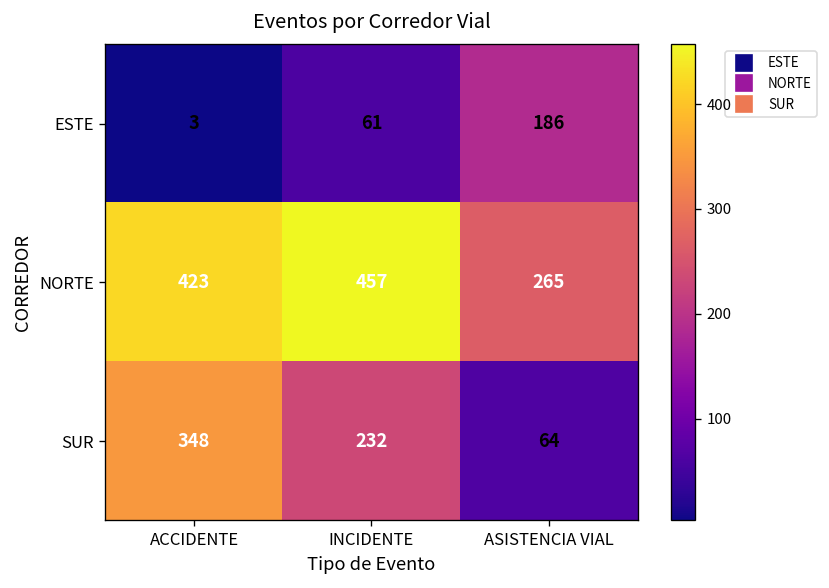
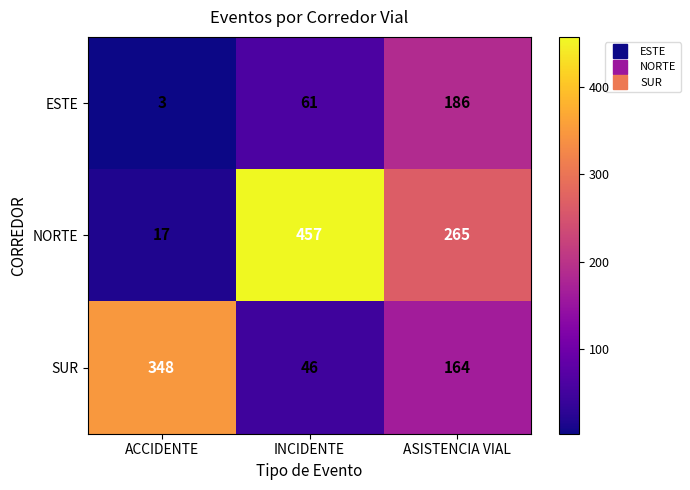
NORTE, ACCIDENTE: 423 -> 17
SUR, INCIDENTE: 232 -> 46
SUR, ASISTENCIA VIAL: 64 -> 164
